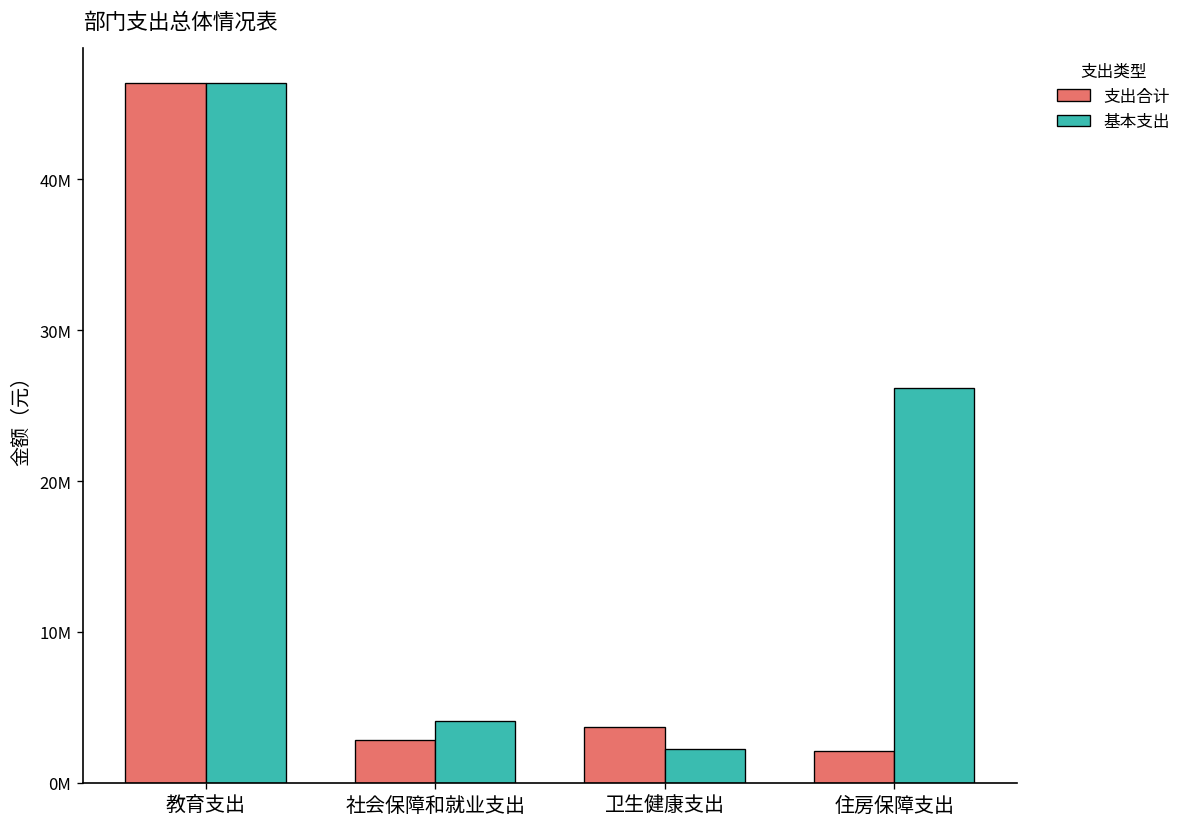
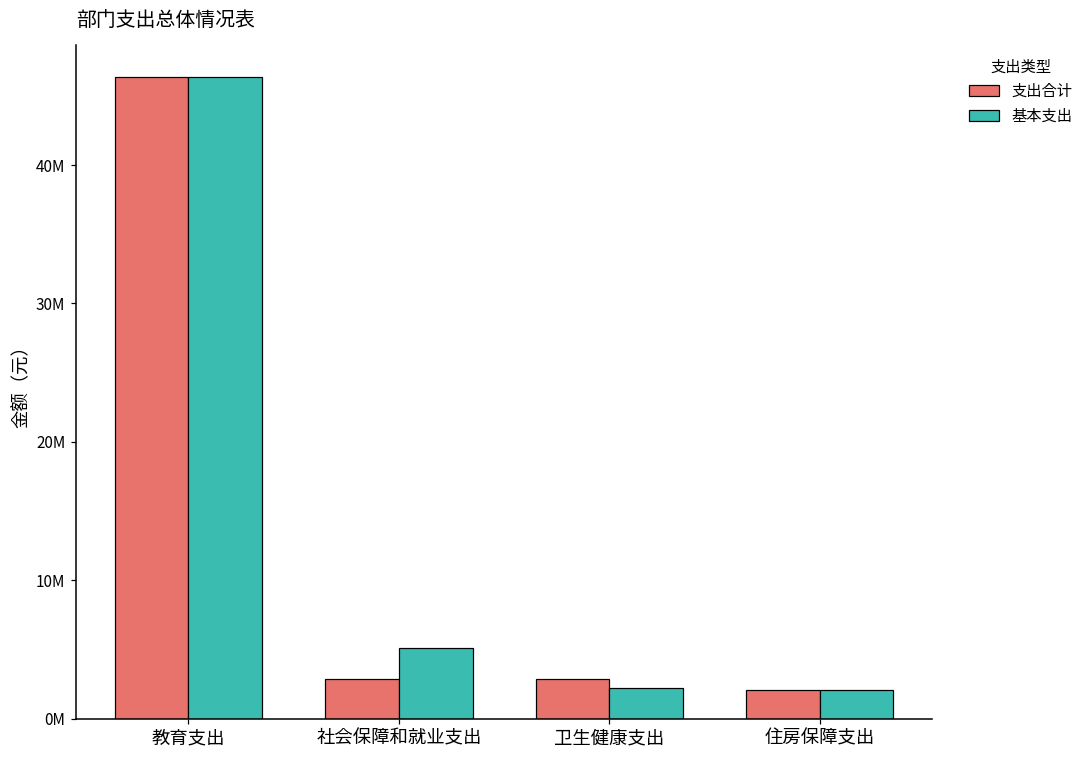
基本支出, 社会保障和就业支出: 4100000 -> 5100000
支出合计, 卫生健康支出: 3700000 -> 2900000
基本支出, 住房保障支出: 26200000 -> 2100000
